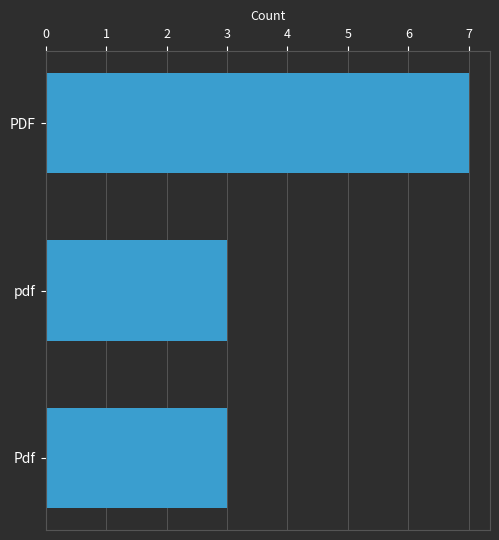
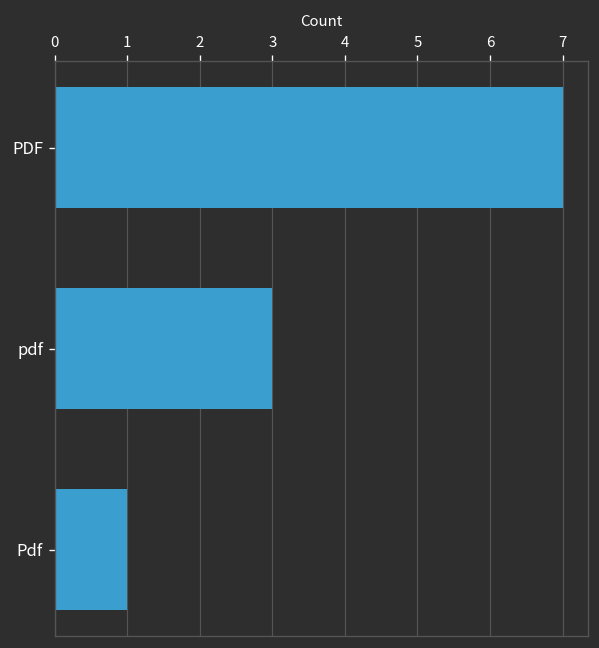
Pdf: 3 -> 1
